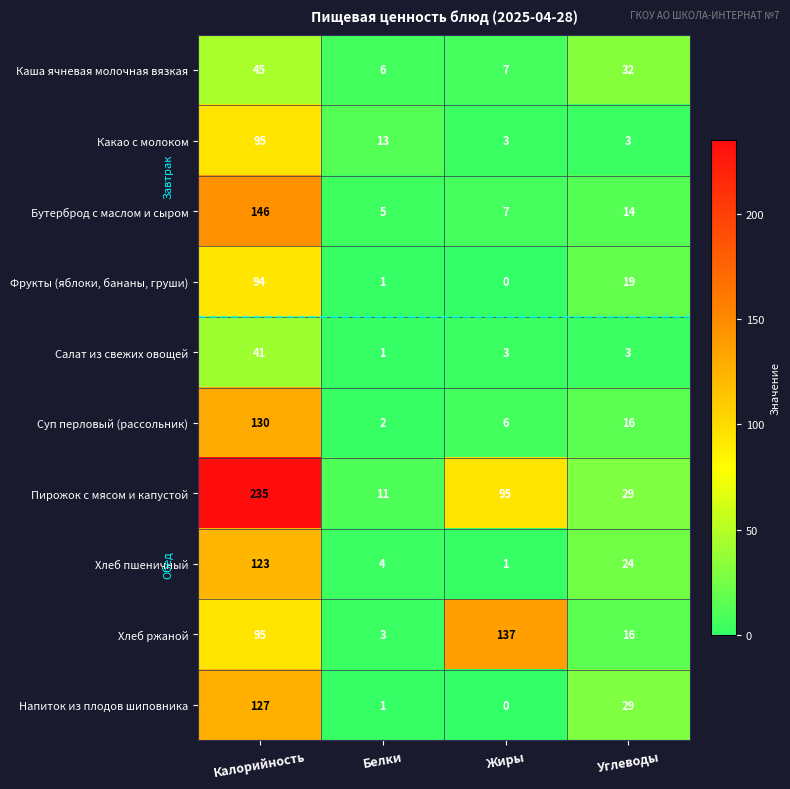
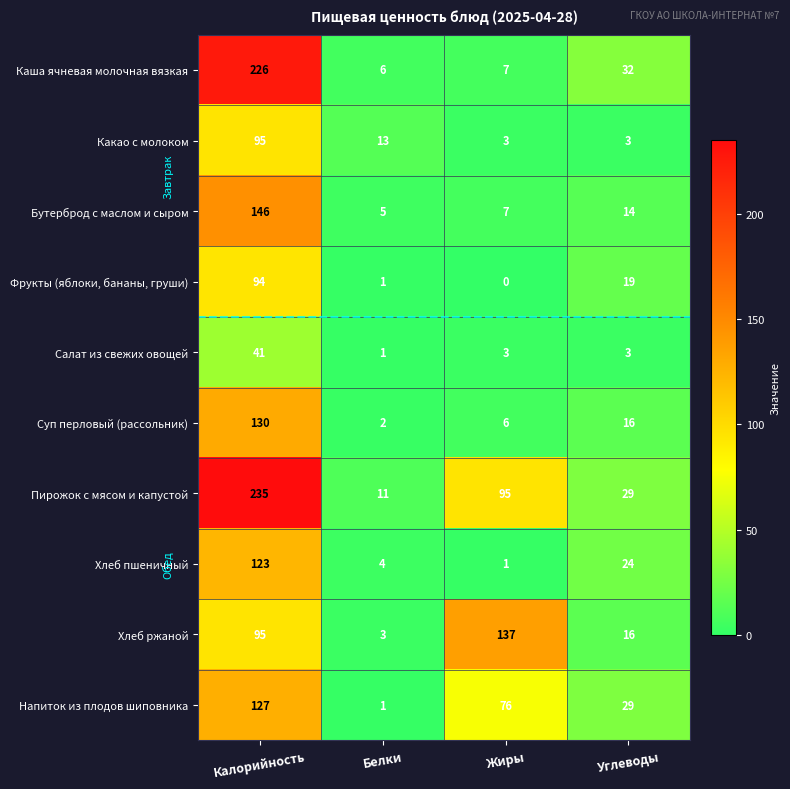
Каша ячневая молочная вязкая, Калорийность: 45 -> 226
Напиток из плодов шиповника, Жиры: 0 -> 76
